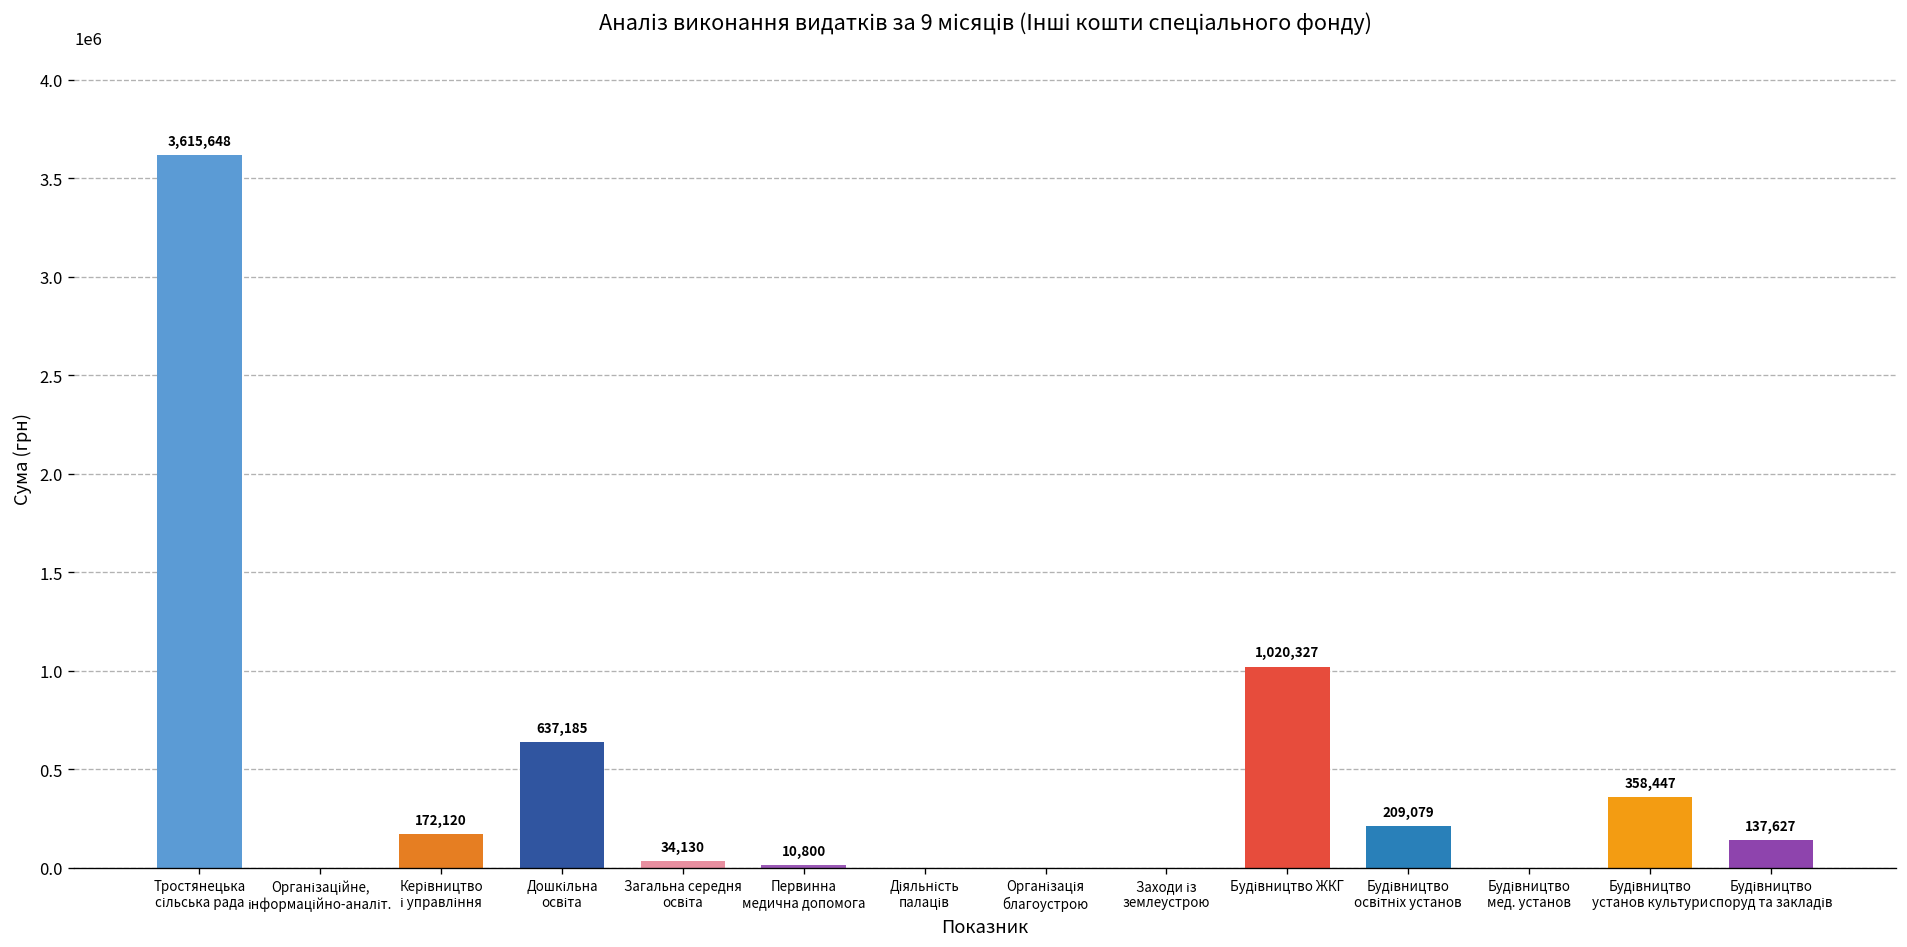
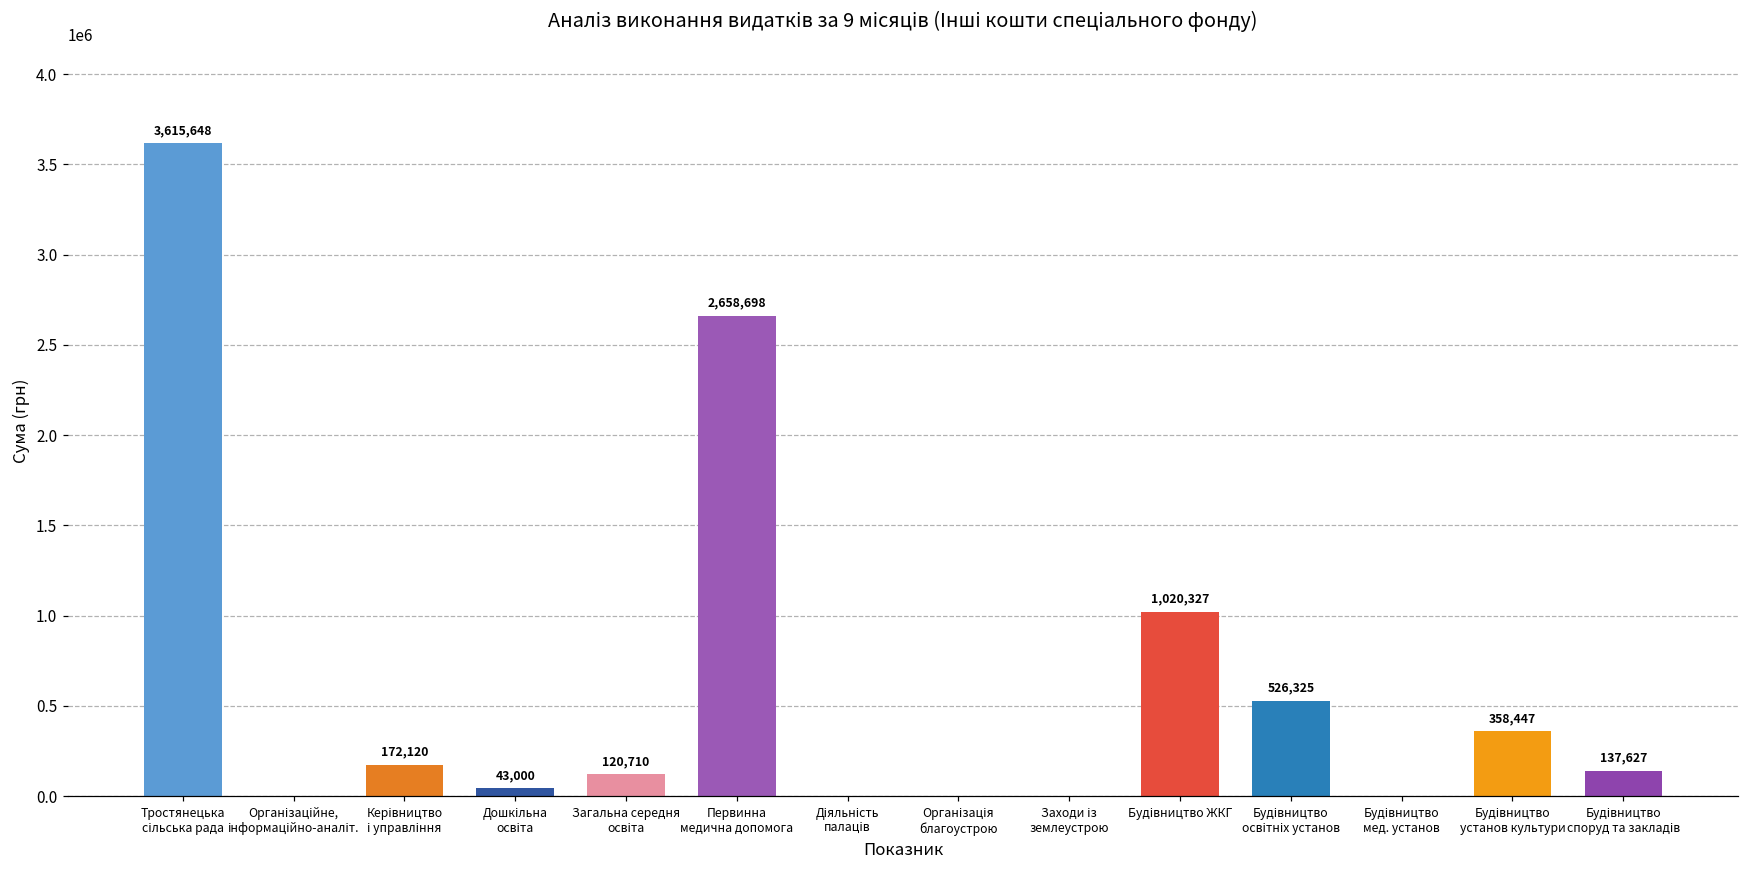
Дошкільна освіта: 637,185 -> 43,000
Загальна середня освіта: 34,130 -> 120,710
Первинна медична допомога: 10,800 -> 2,658,698
Будівництво освітніх установ: 209,079 -> 526,325
